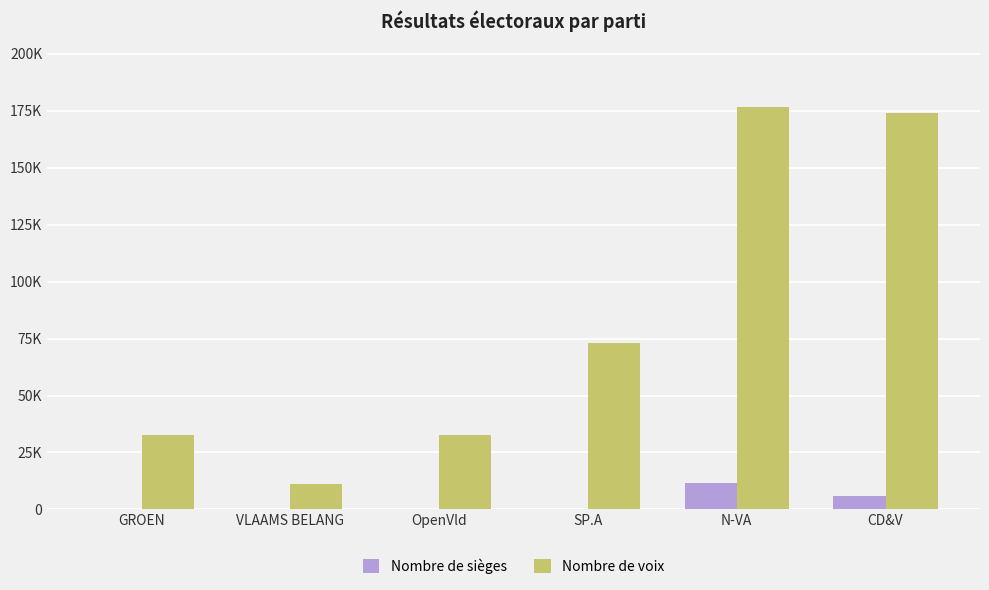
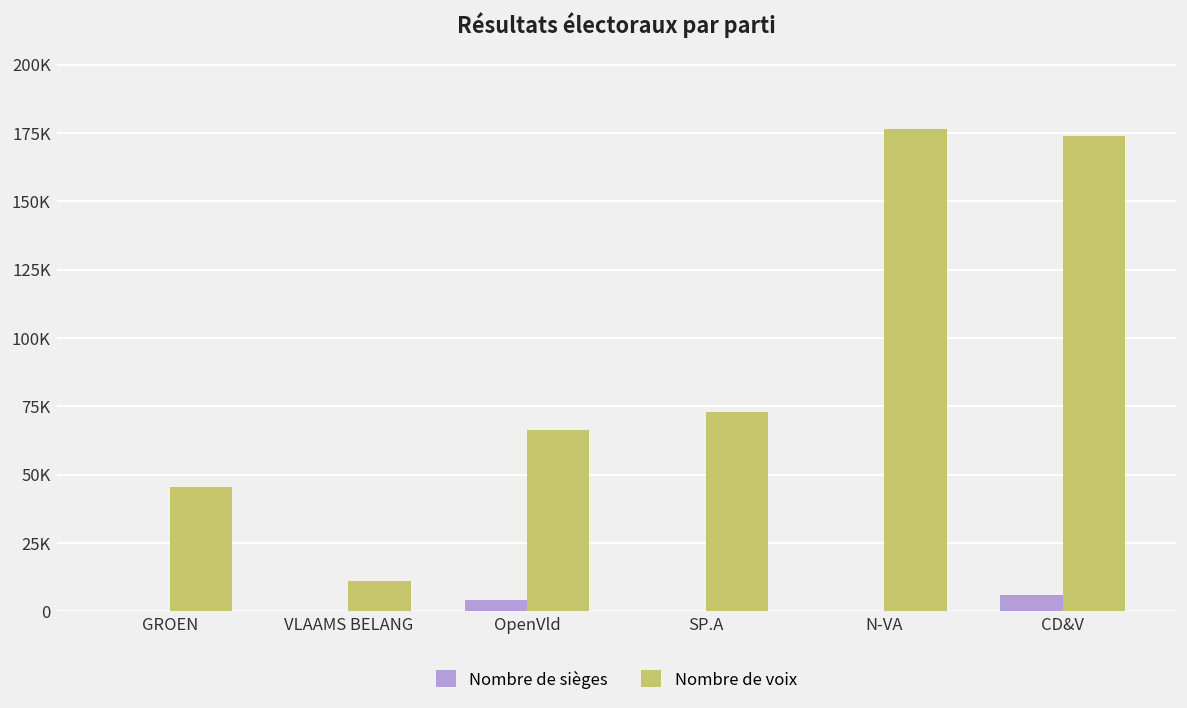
Nombre de voix, GROEN: 33000 -> 45000
Nombre de sièges, OpenVld: 0 -> 4000
Nombre de voix, OpenVld: 33000 -> 66000
Nombre de sièges, N-VA: 11000 -> 0
